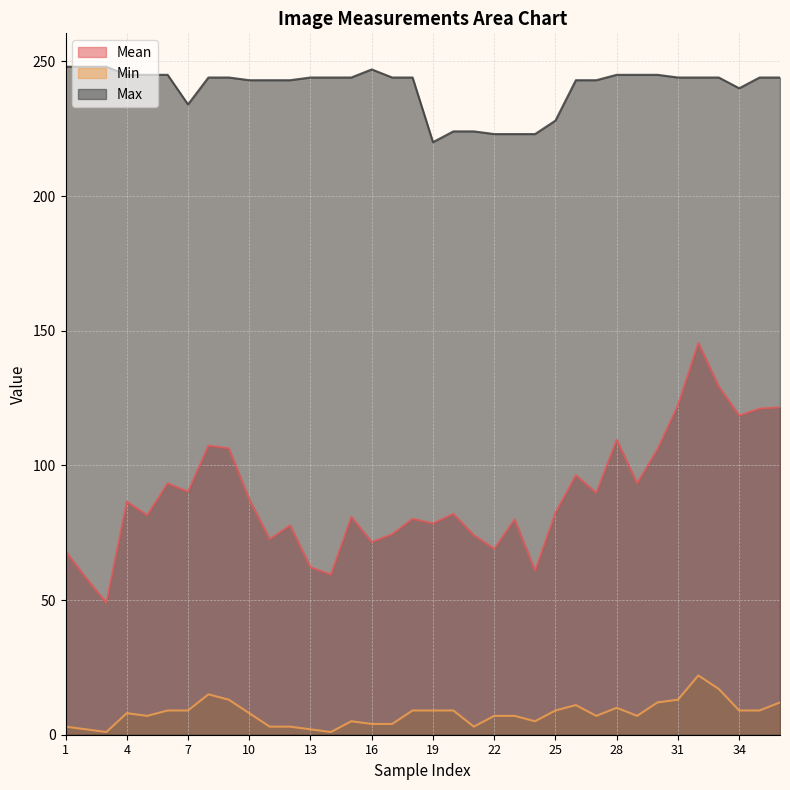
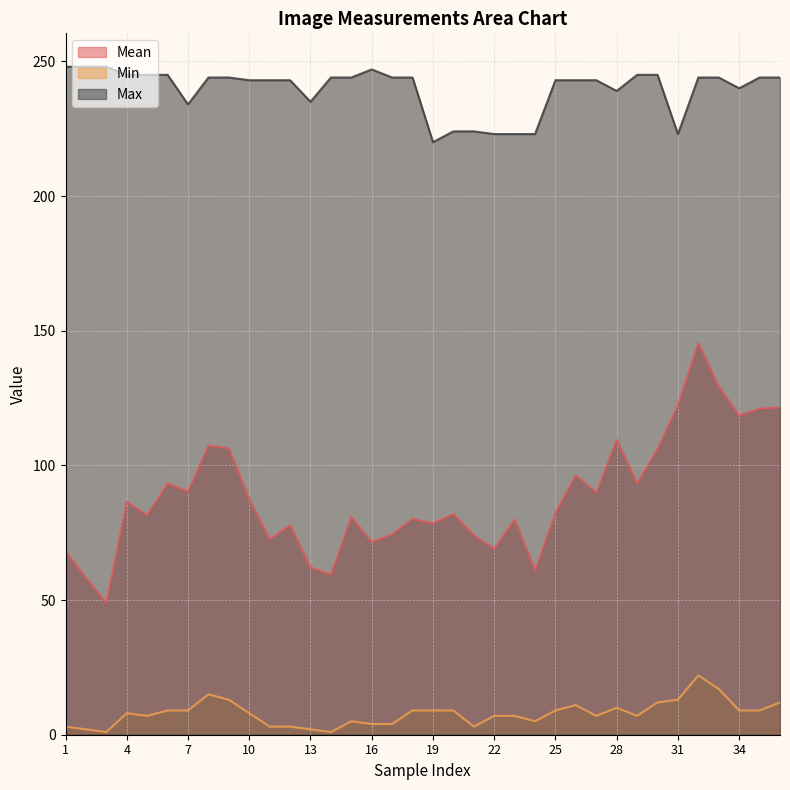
Max, 13: 244 -> 235
Max, 25: 228 -> 243
Max, 28: 245 -> 239
Max, 31: 244 -> 223
